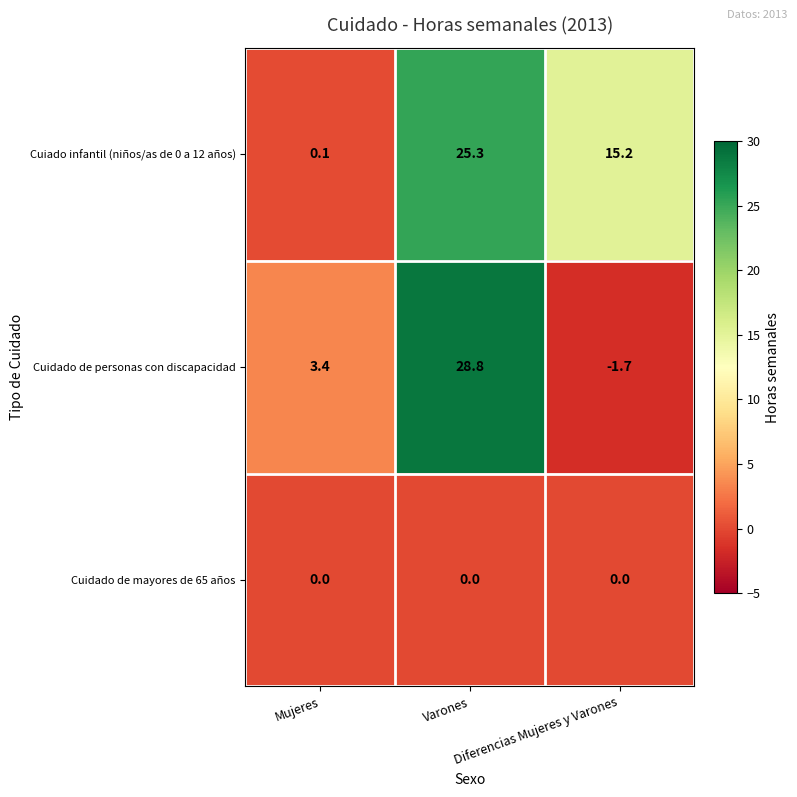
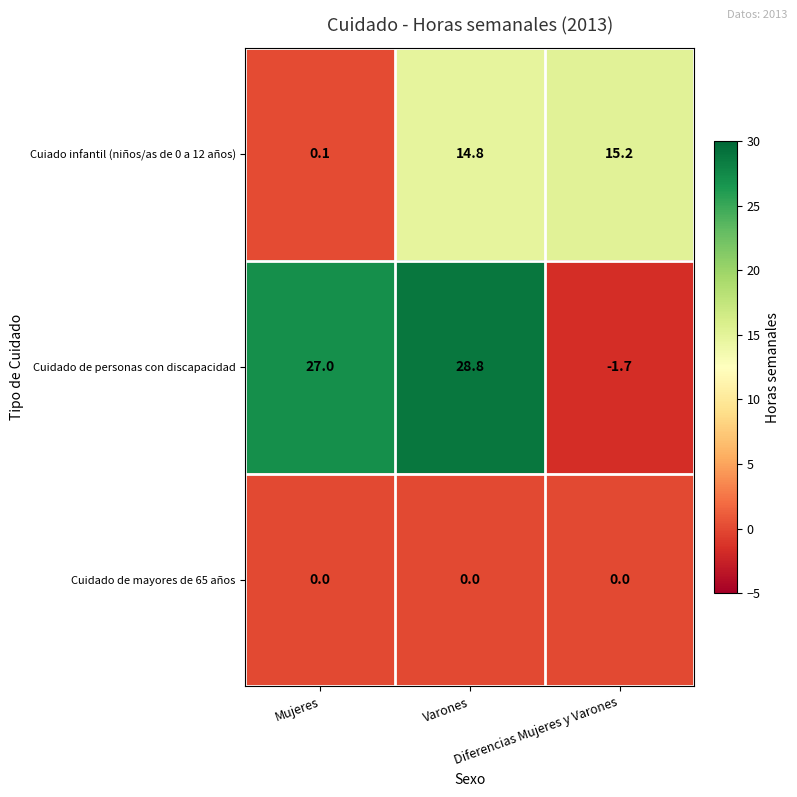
Cuiado infantil (niños/as de 0 a 12 años), Varones: 25.3 -> 14.8
Cuidado de personas con discapacidad, Mujeres: 3.4 -> 27.0
